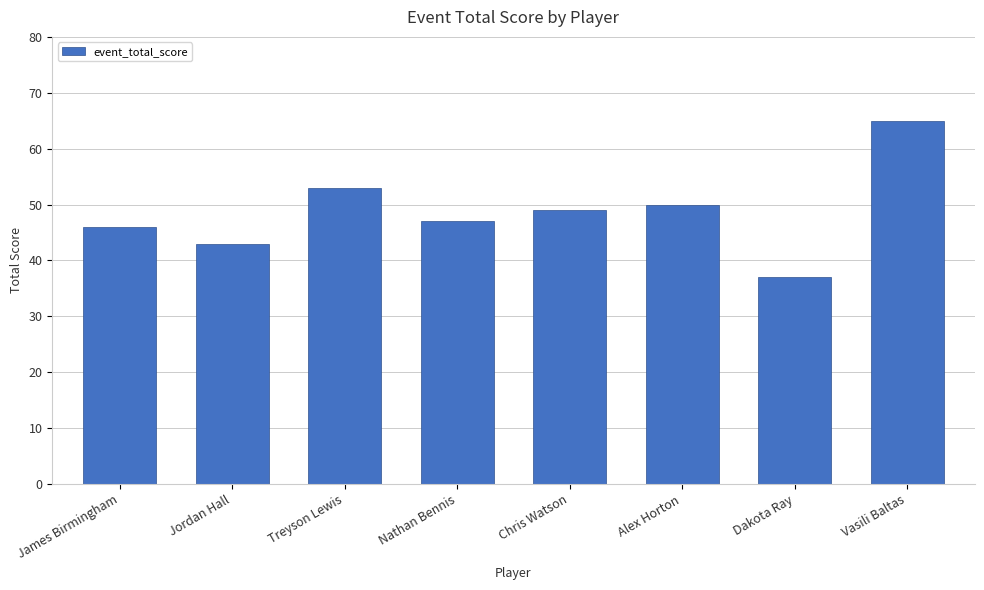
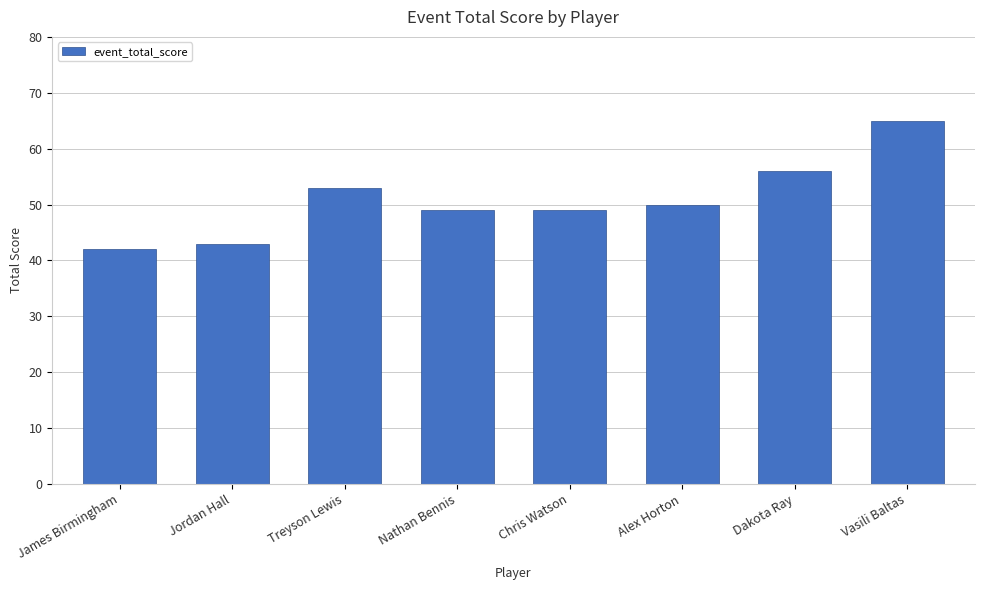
James Birmingham: 46 -> 42
Nathan Bennis: 47 -> 49
Dakota Ray: 37 -> 56
